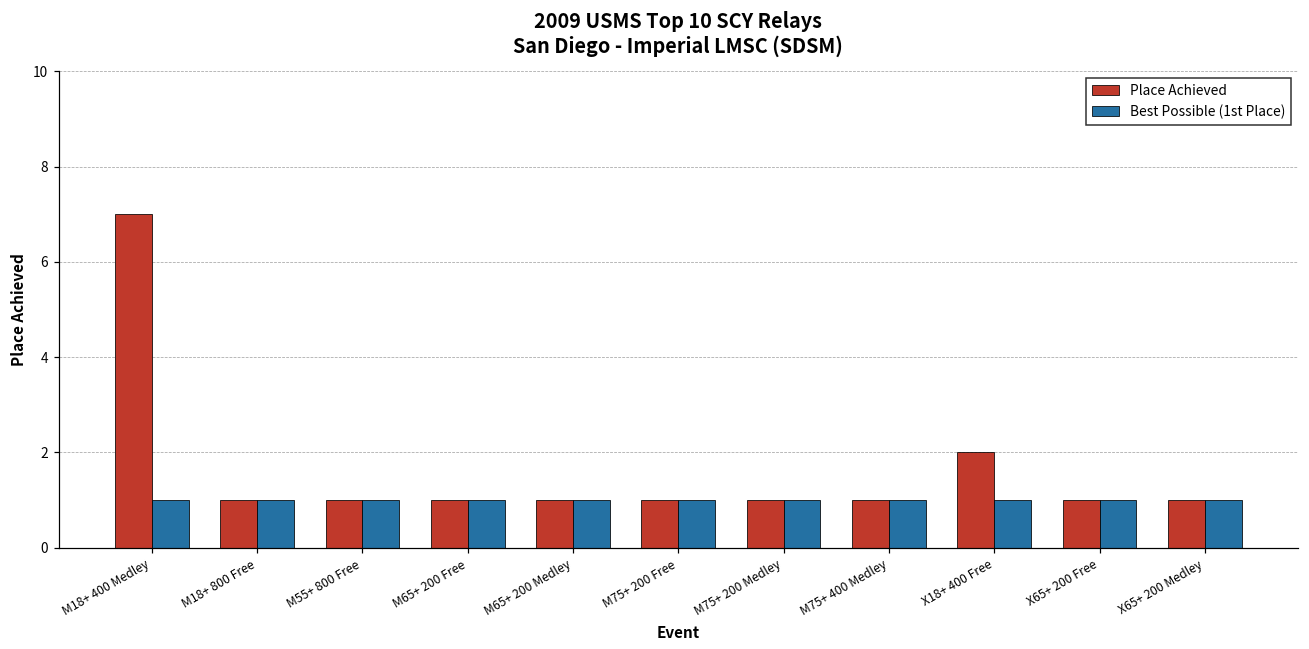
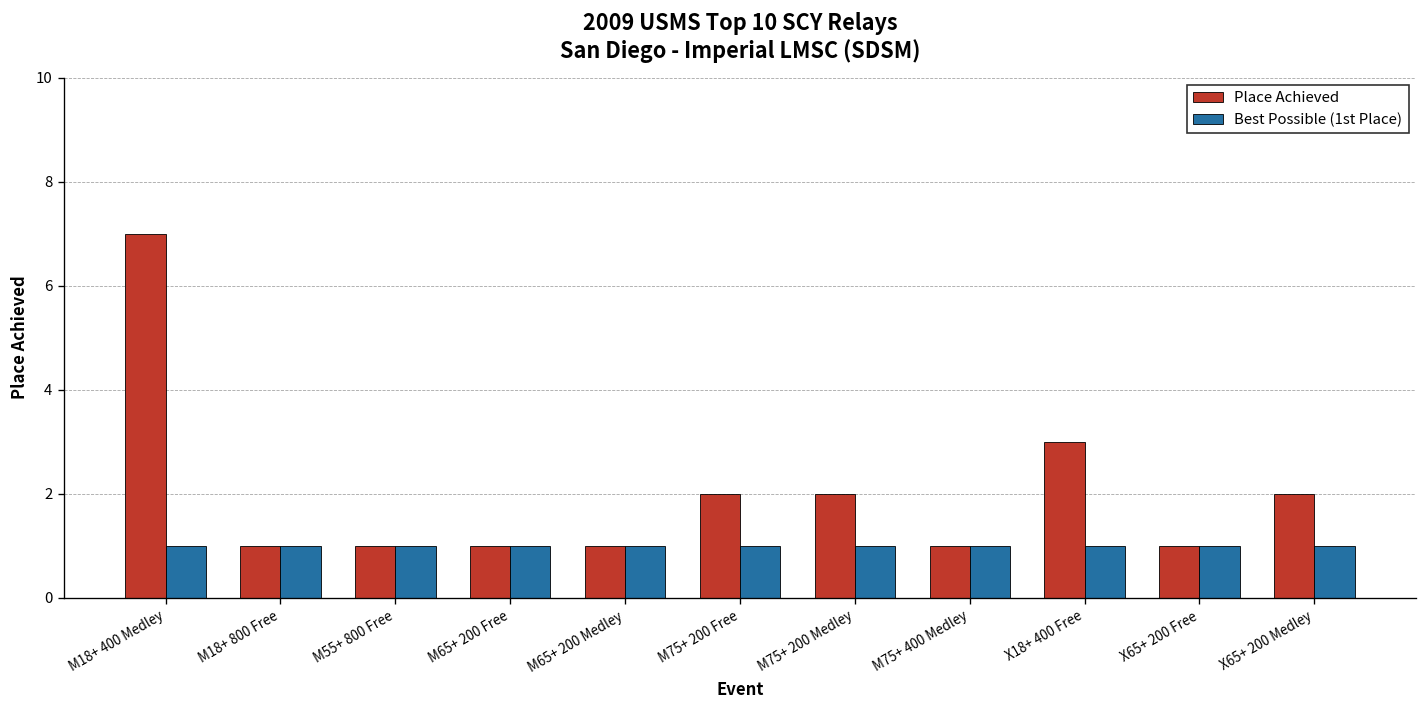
Place Achieved, M75+ 200 Free: 1 -> 2
Place Achieved, M75+ 200 Medley: 1 -> 2
Place Achieved, X18+ 400 Free: 2 -> 3
Place Achieved, X65+ 200 Medley: 1 -> 2
